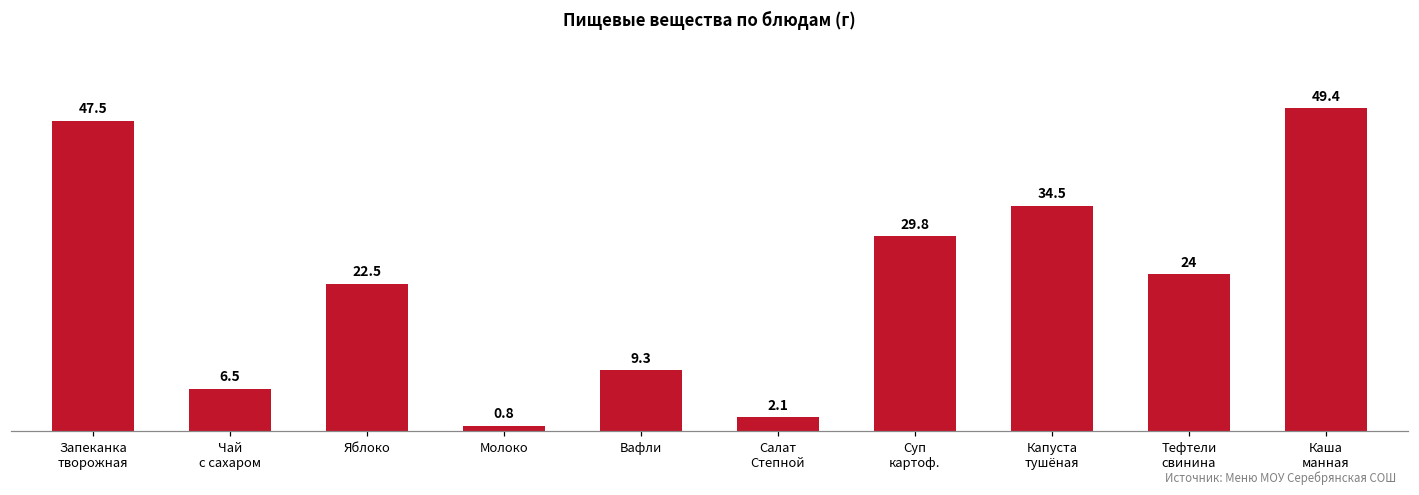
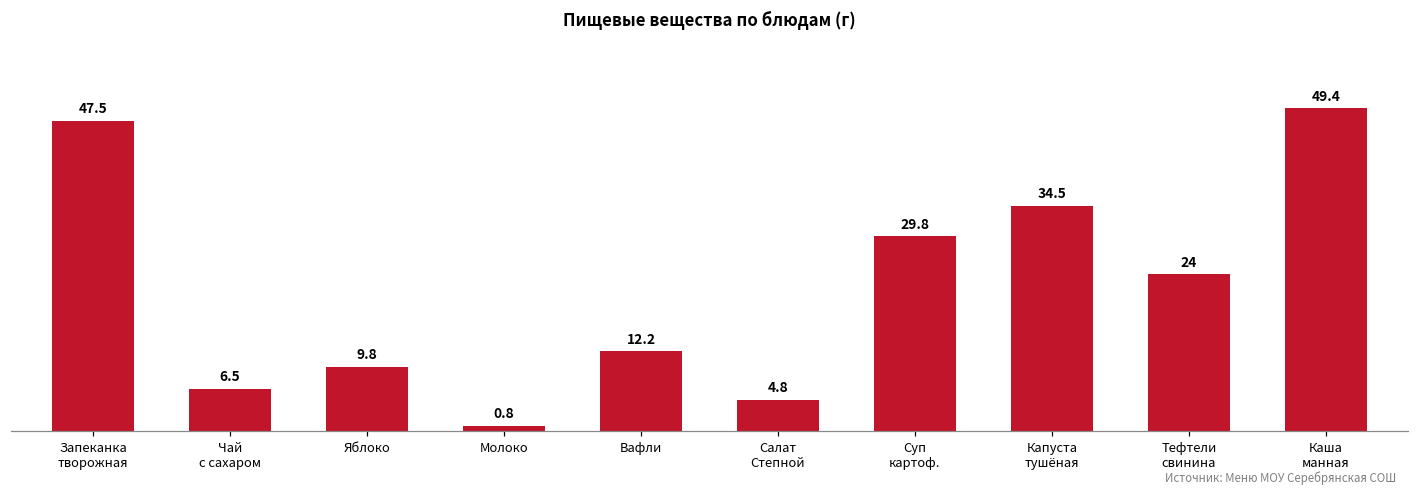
Яблоко: 22.5 -> 9.8
Вафли: 9.3 -> 12.2
Салат Степной: 2.1 -> 4.8
